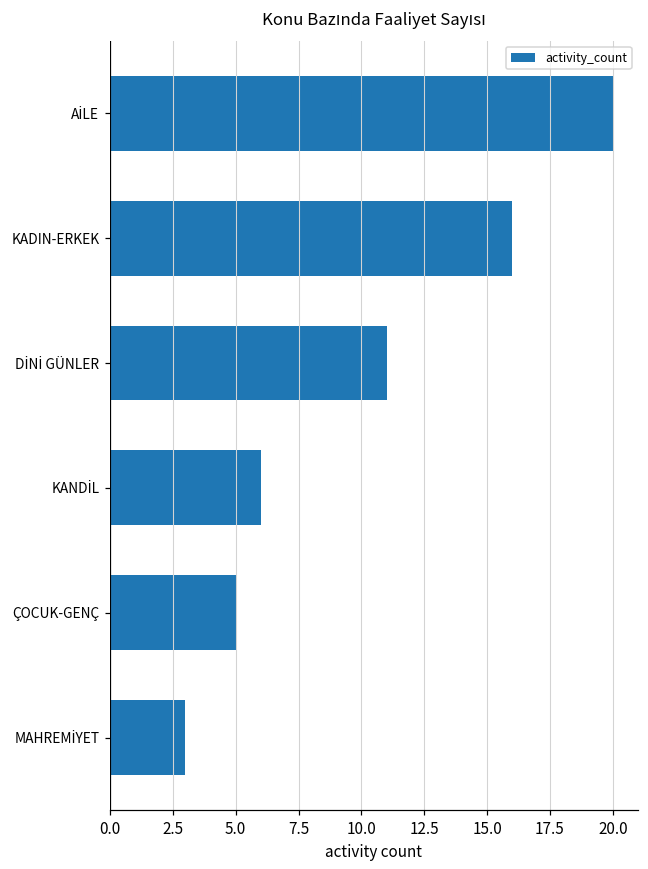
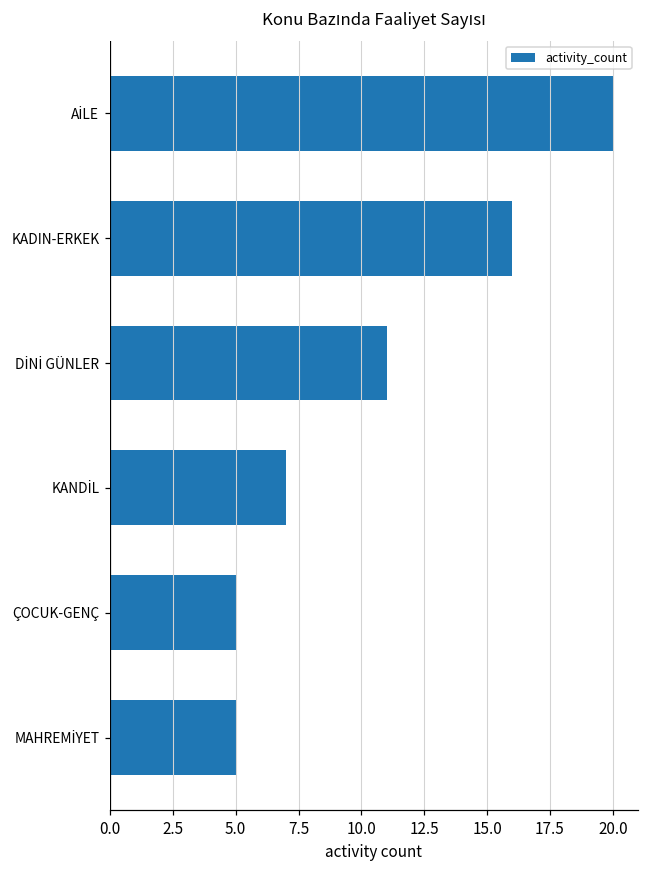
KANDİL: 6 -> 7
MAHREMİYET: 3 -> 5
